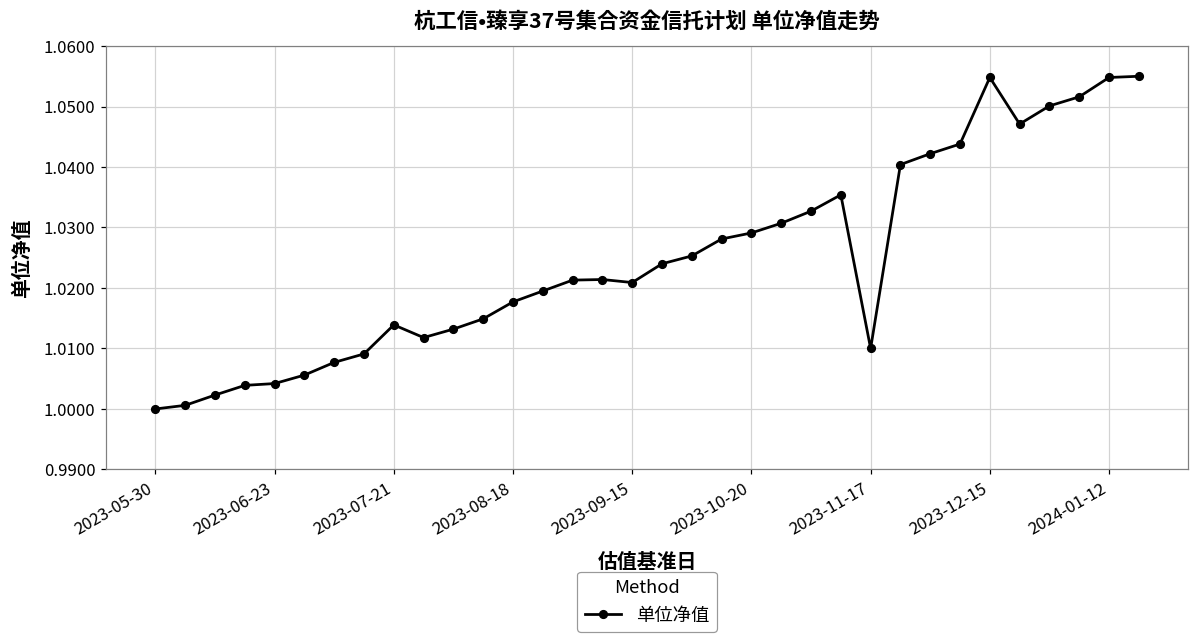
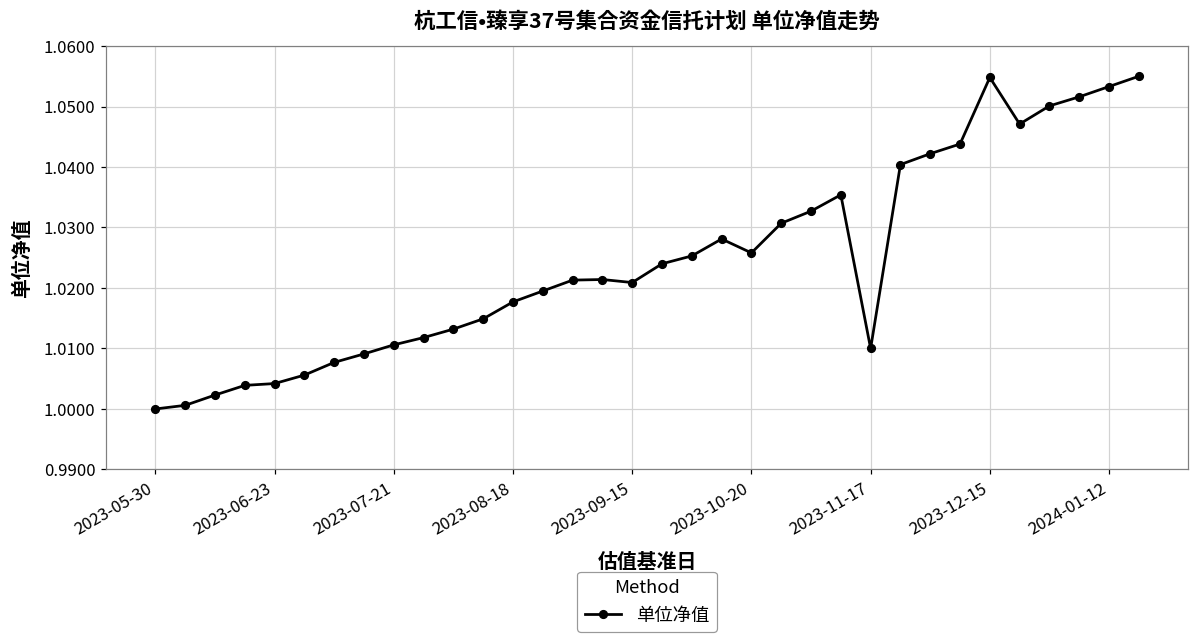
2023-07-21: 1.014 -> 1.011
2023-10-20: 1.029 -> 1.026
2024-01-12: 1.055 -> 1.053
